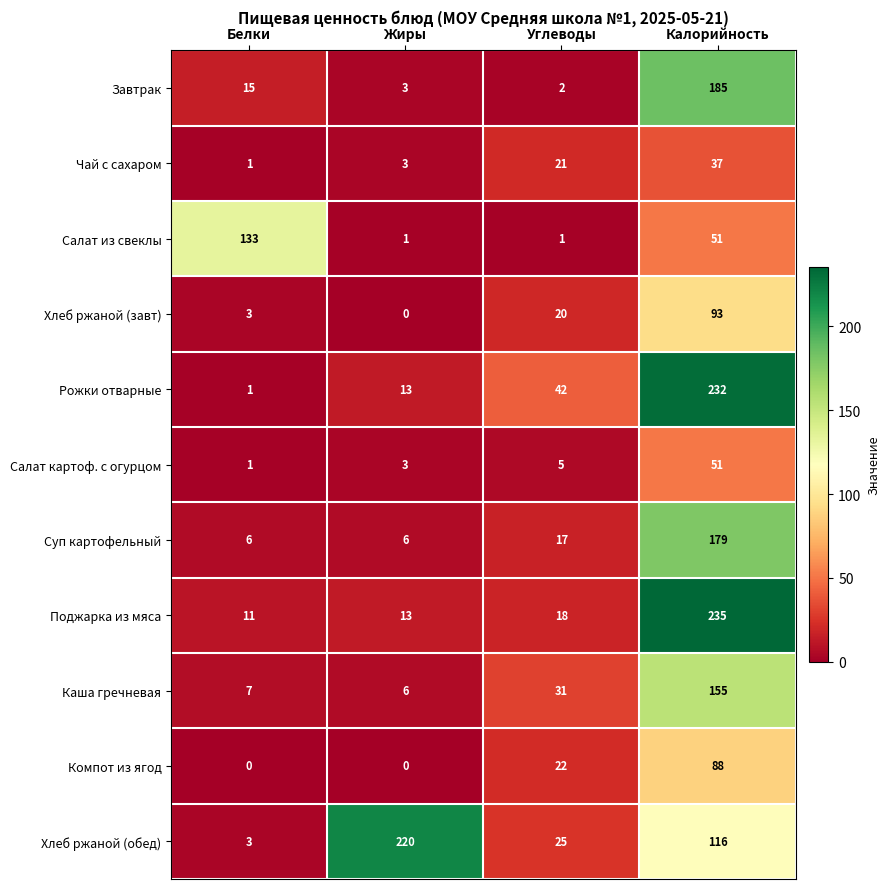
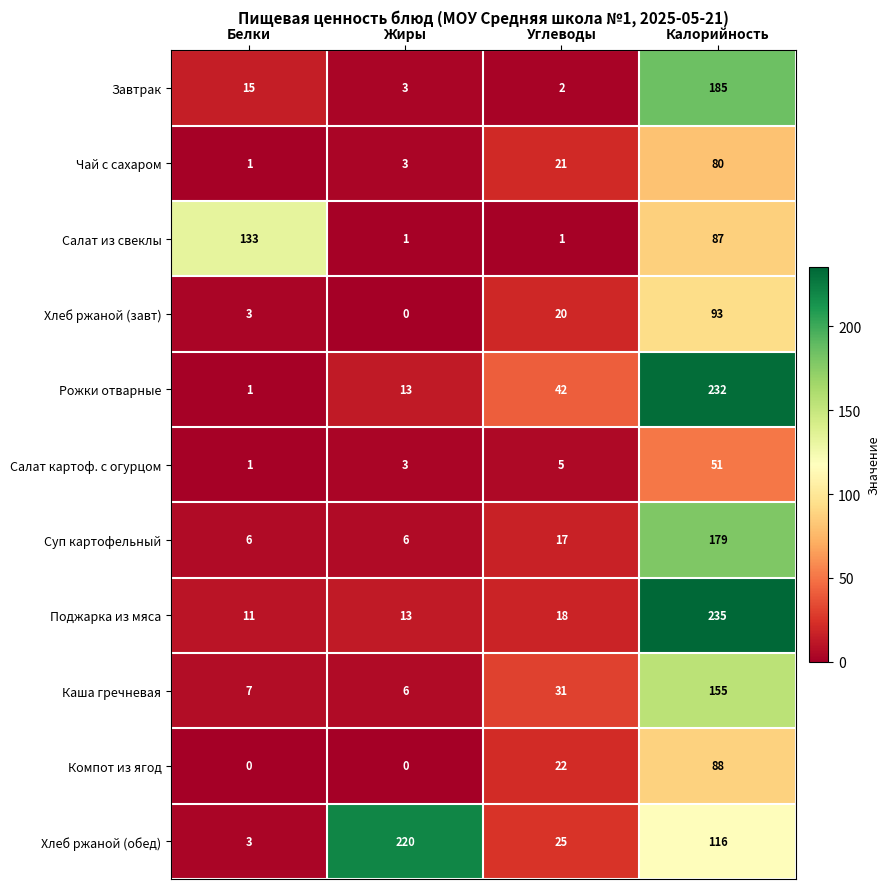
Чай с сахаром, Калорийность: 37 -> 80
Салат из свеклы, Калорийность: 51 -> 87
